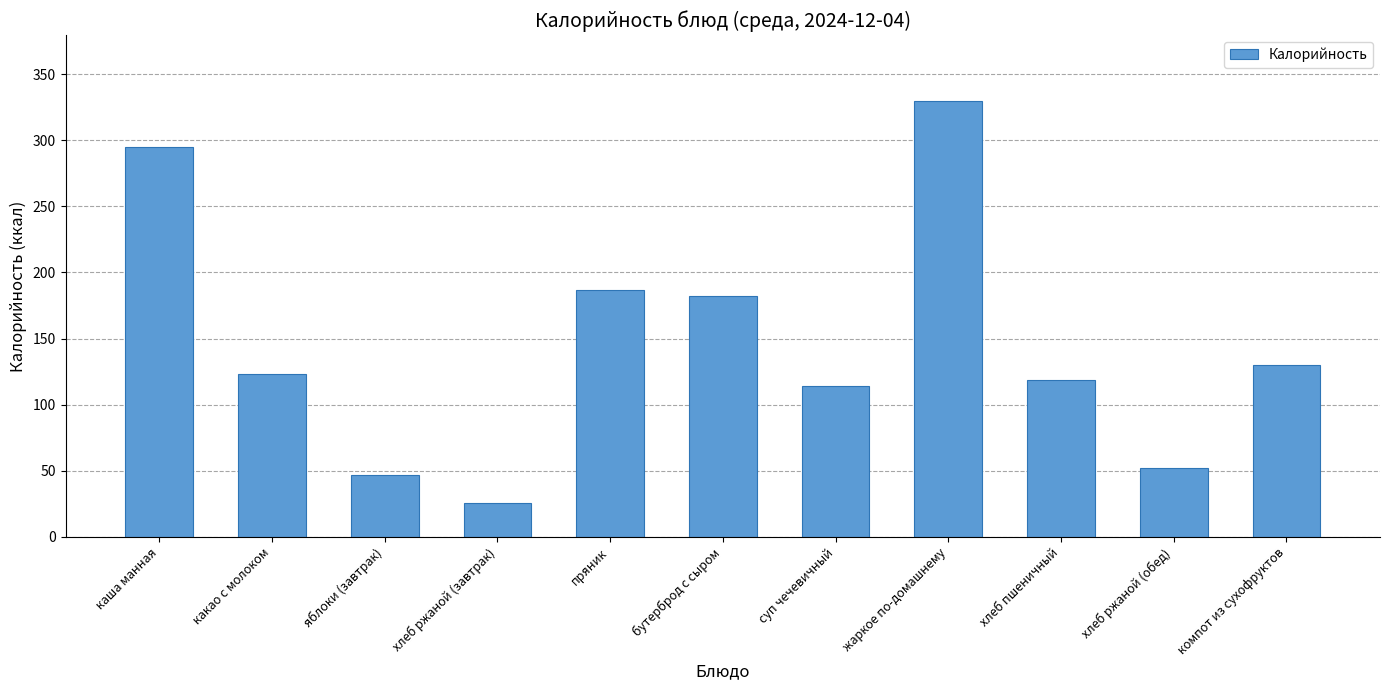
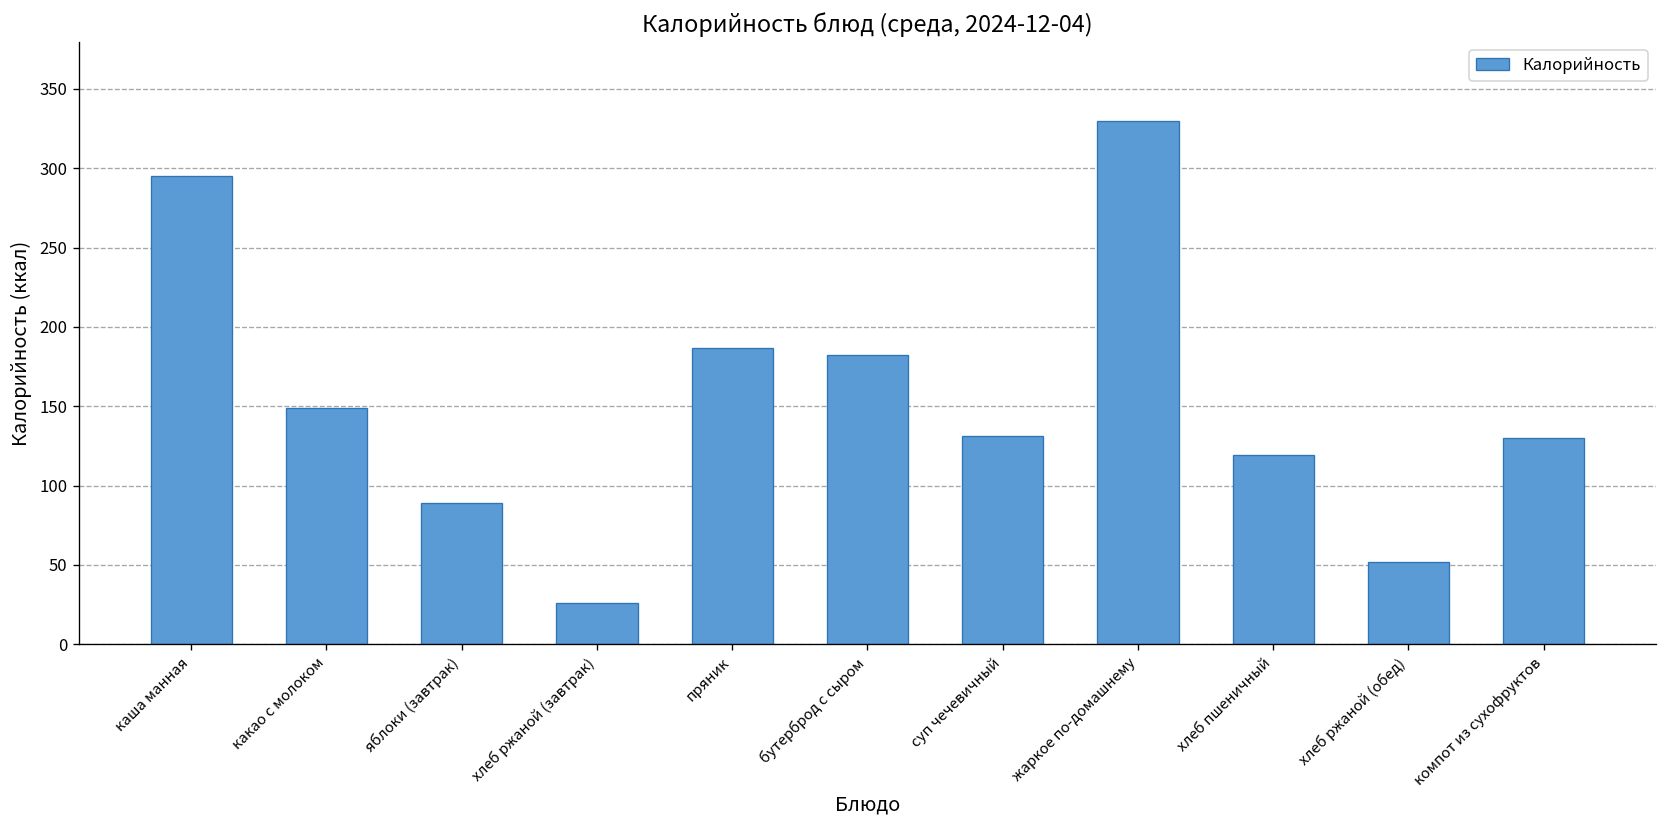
какао с молоком: 123 -> 149
яблоки (завтрак): 47 -> 89
суп чечевичный: 114 -> 131
